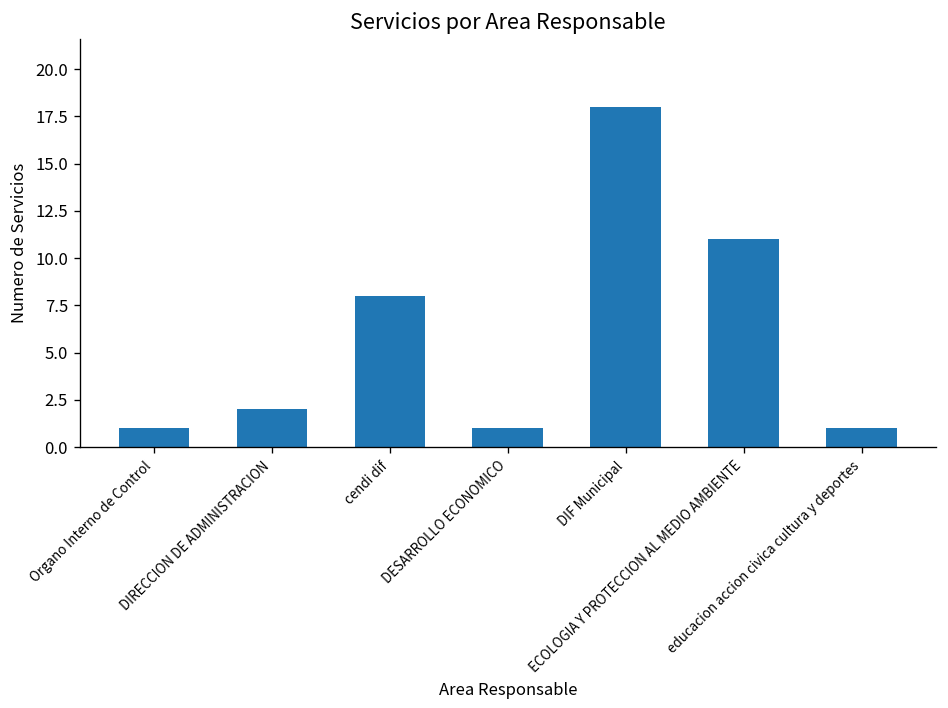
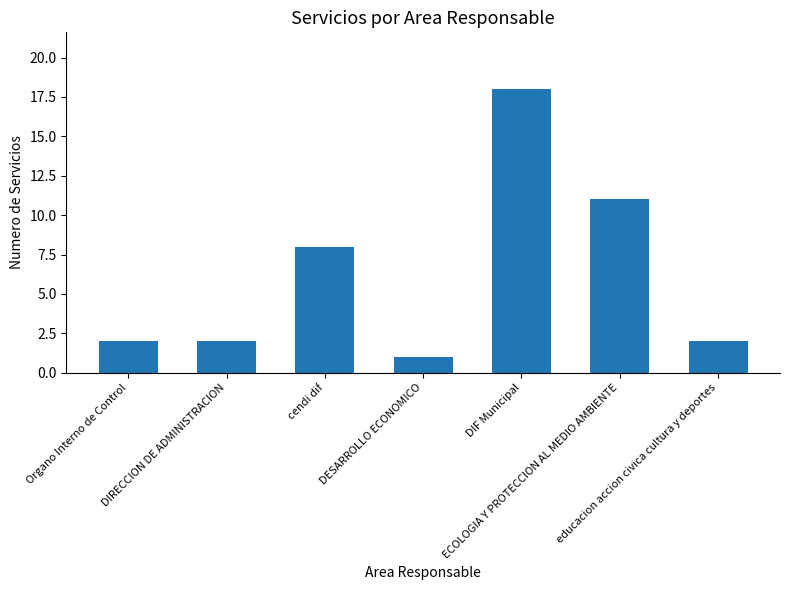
Organo Interno de Control: 1 -> 2
educacion accion civica cultura y deportes: 1 -> 2
